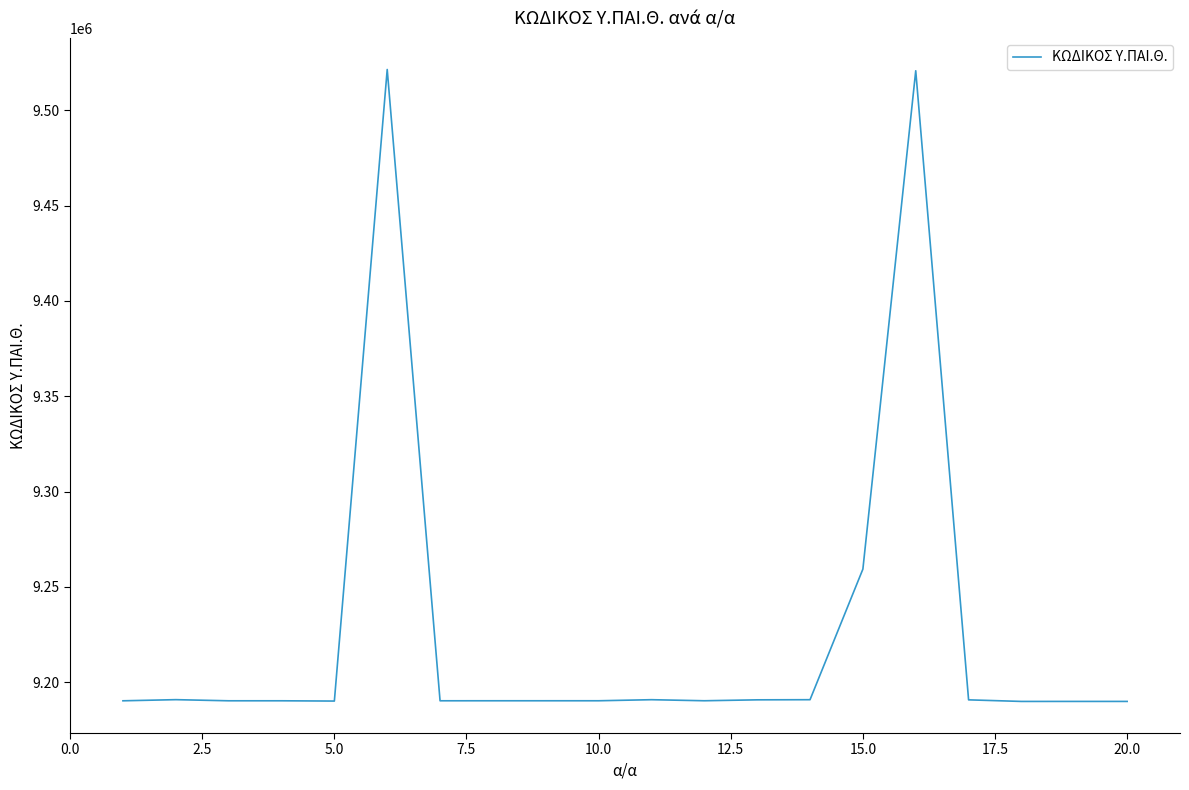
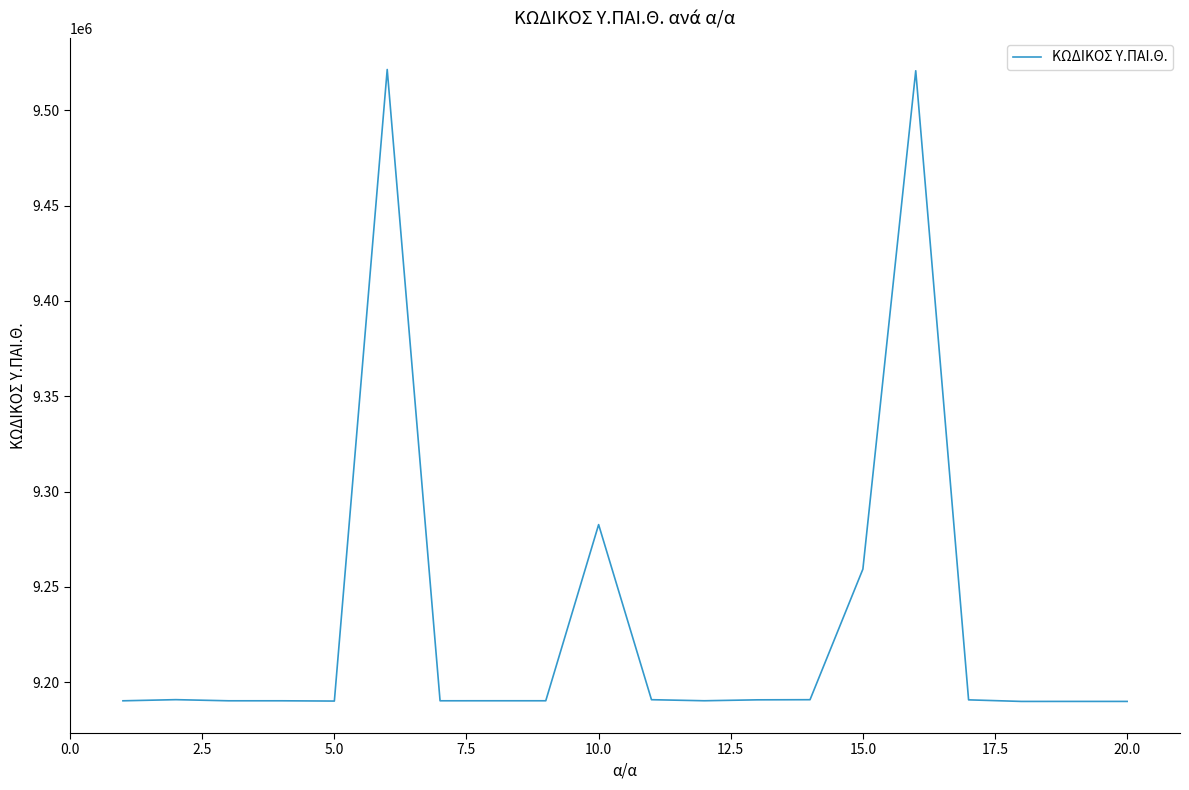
10.0: 9190000 -> 9283000
